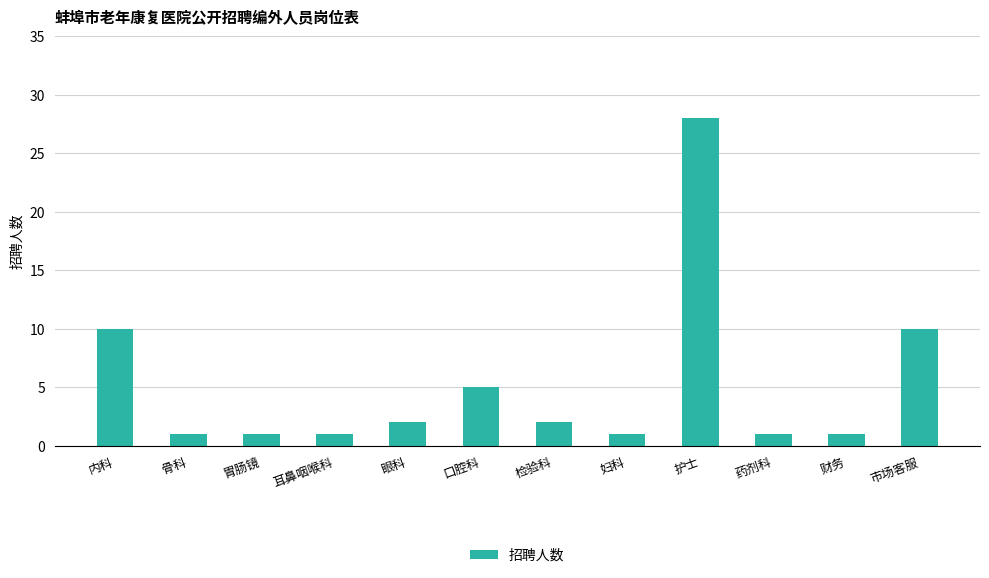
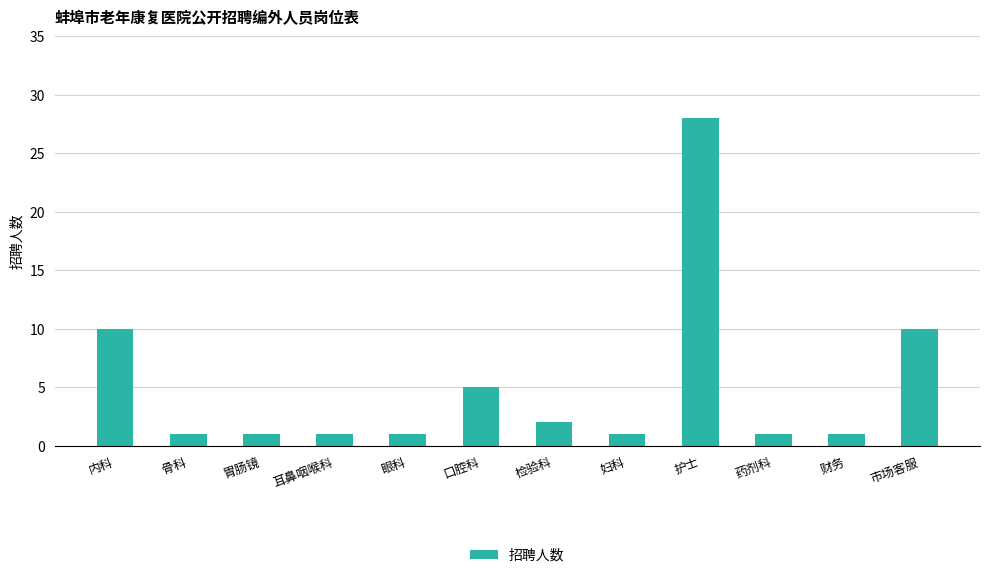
眼科: 2 -> 1
